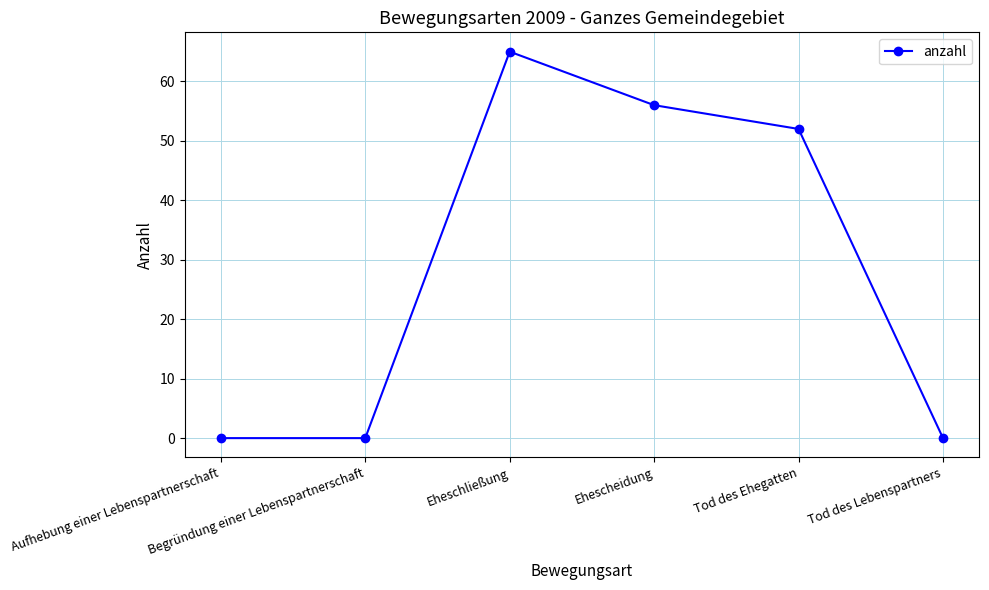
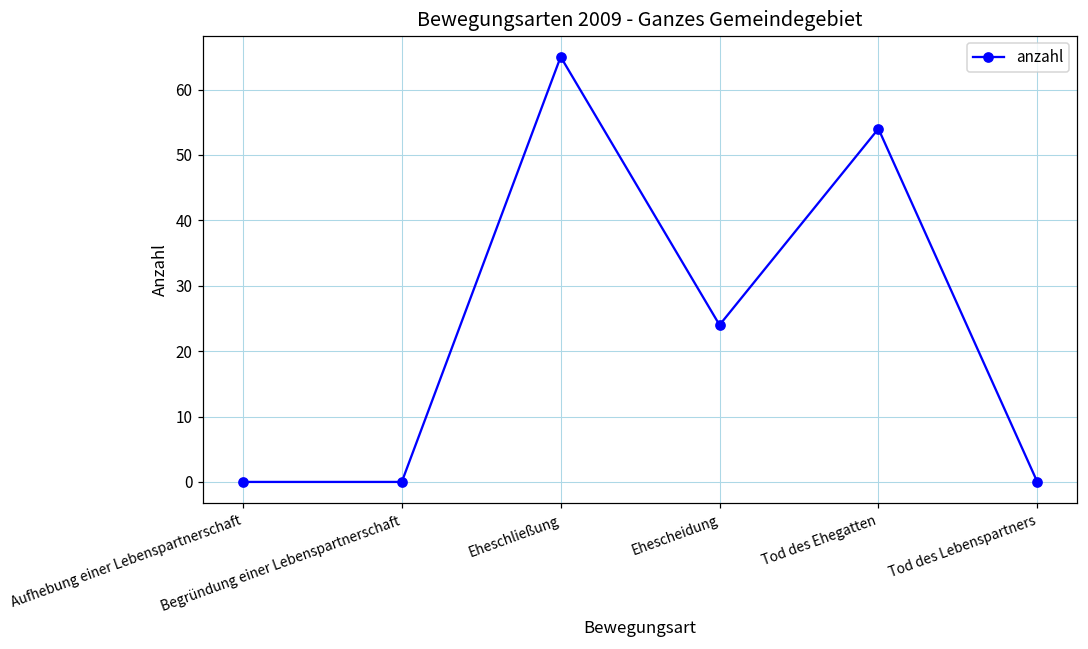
Ehescheidung: 56 -> 24
Tod des Ehegatten: 52 -> 54
